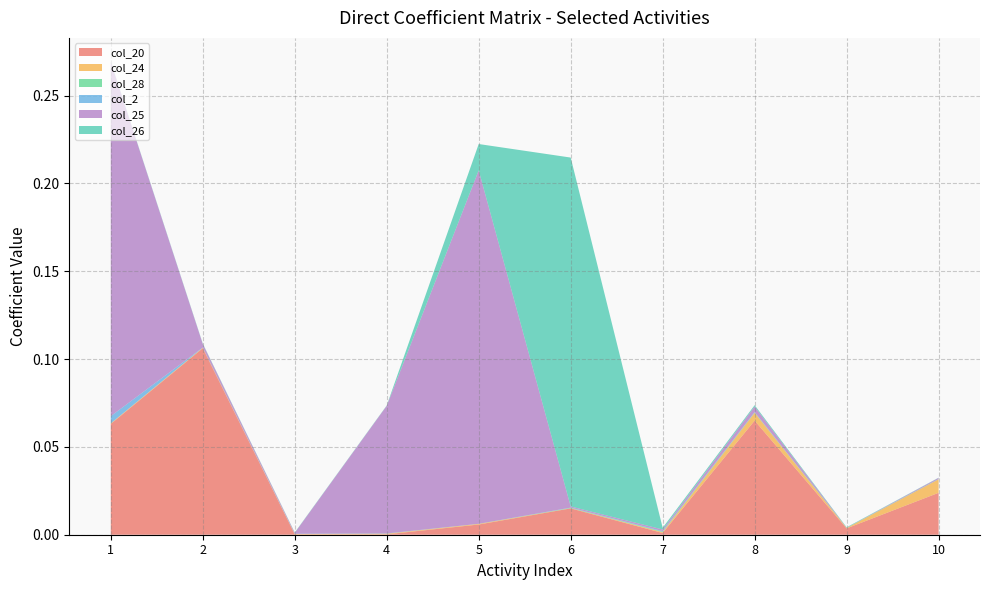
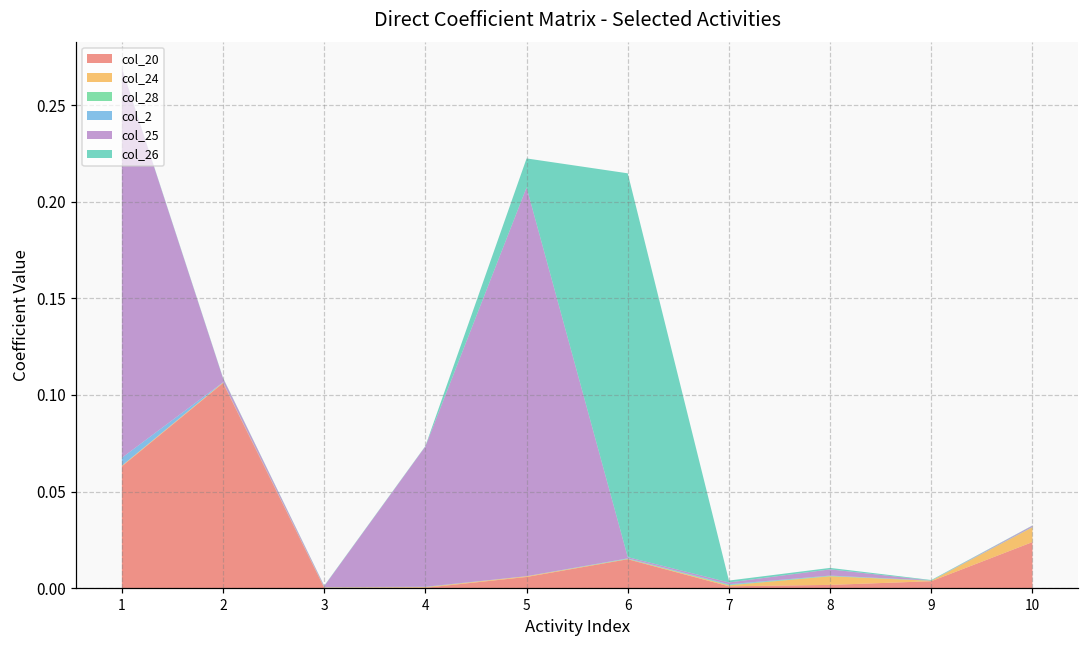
col_20, 8: 0.065 -> 0.002
